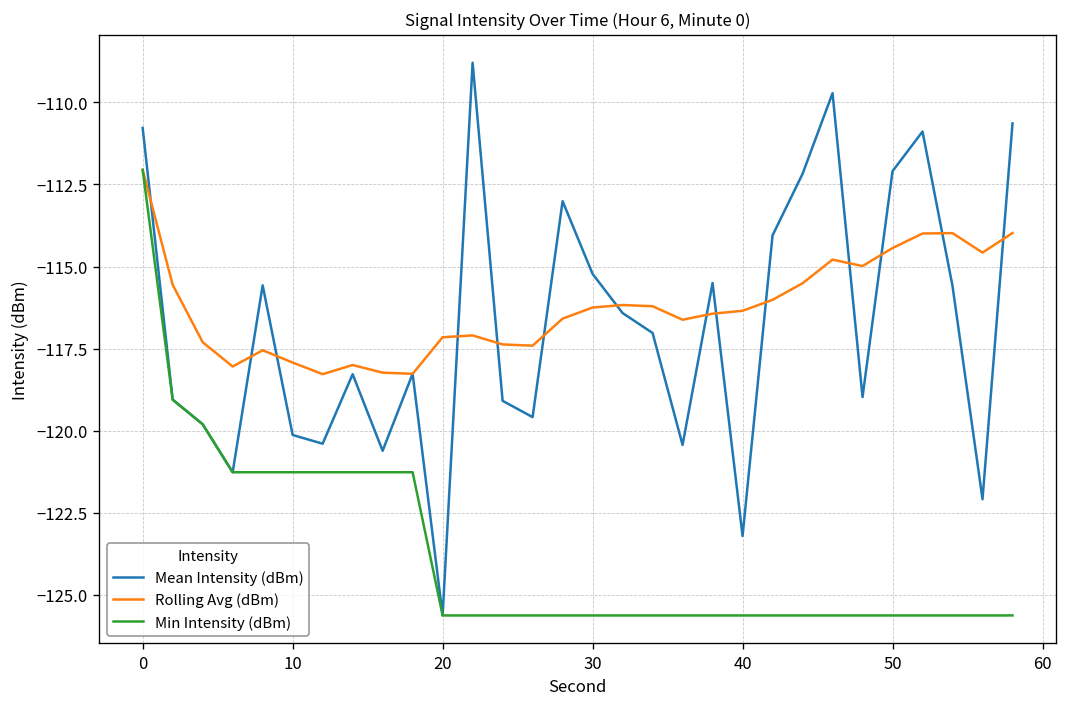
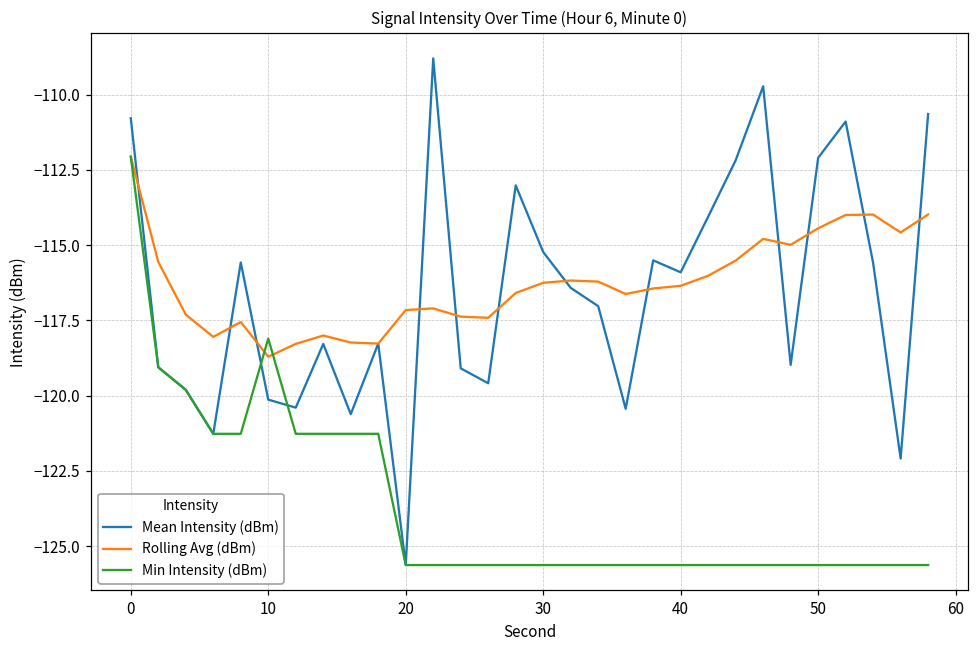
Rolling Avg (dBm), 10: -117.9 -> -118.7
Min Intensity (dBm), 10: -121.3 -> -118.1
Mean Intensity (dBm), 40: -123.2 -> -115.9
